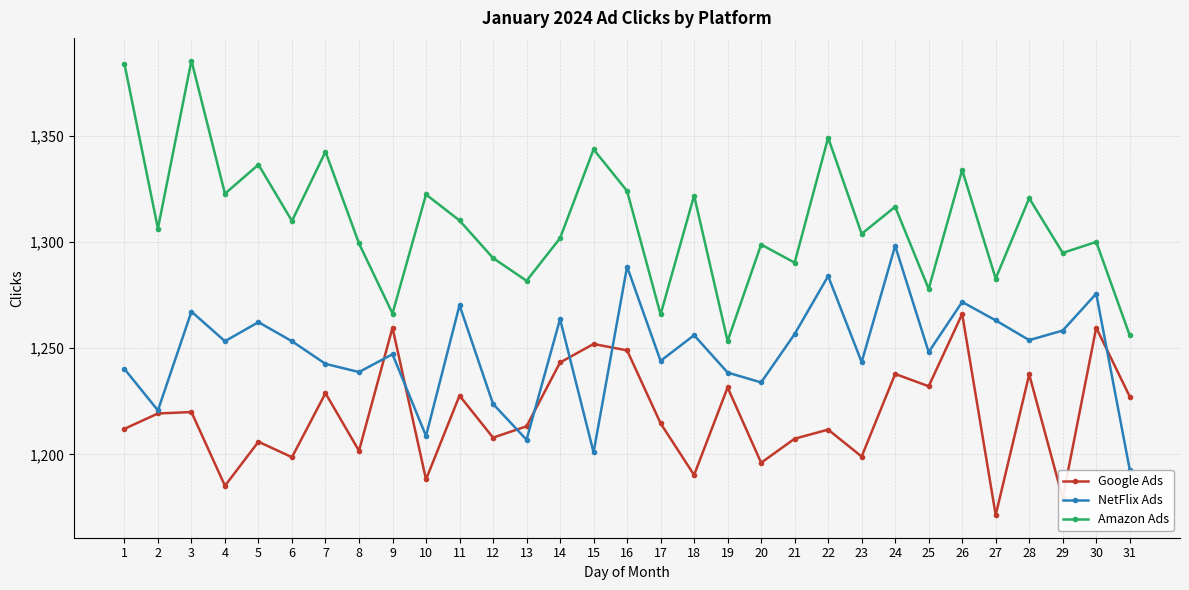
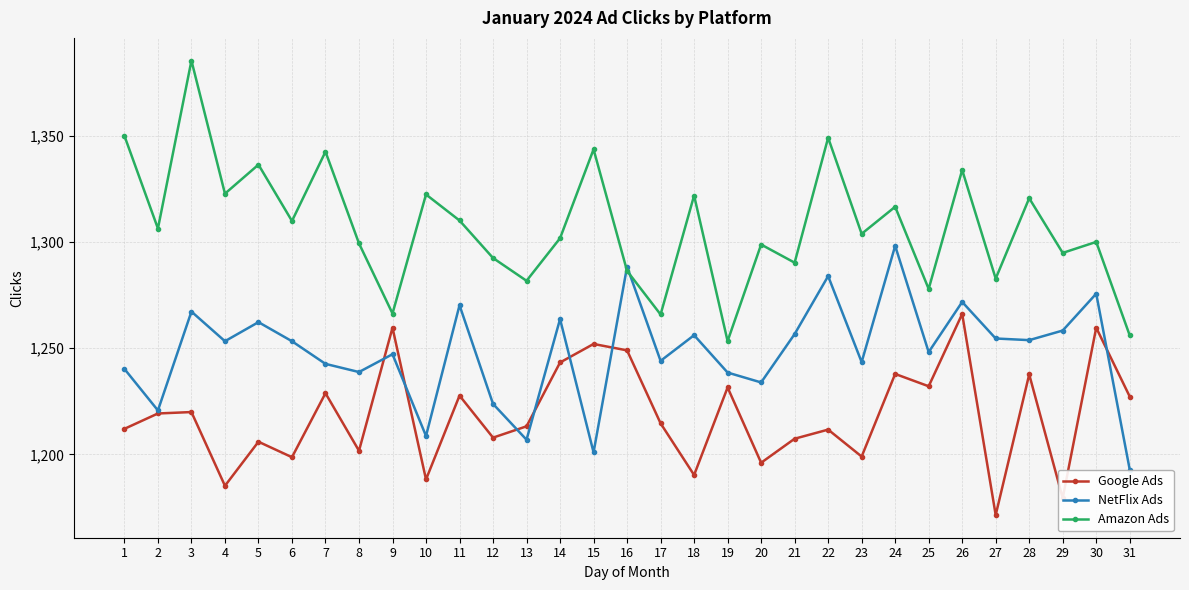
Amazon Ads, 1: 1,384 -> 1,350
Amazon Ads, 16: 1,324 -> 1,286
NetFlix Ads, 27: 1,263 -> 1,255
